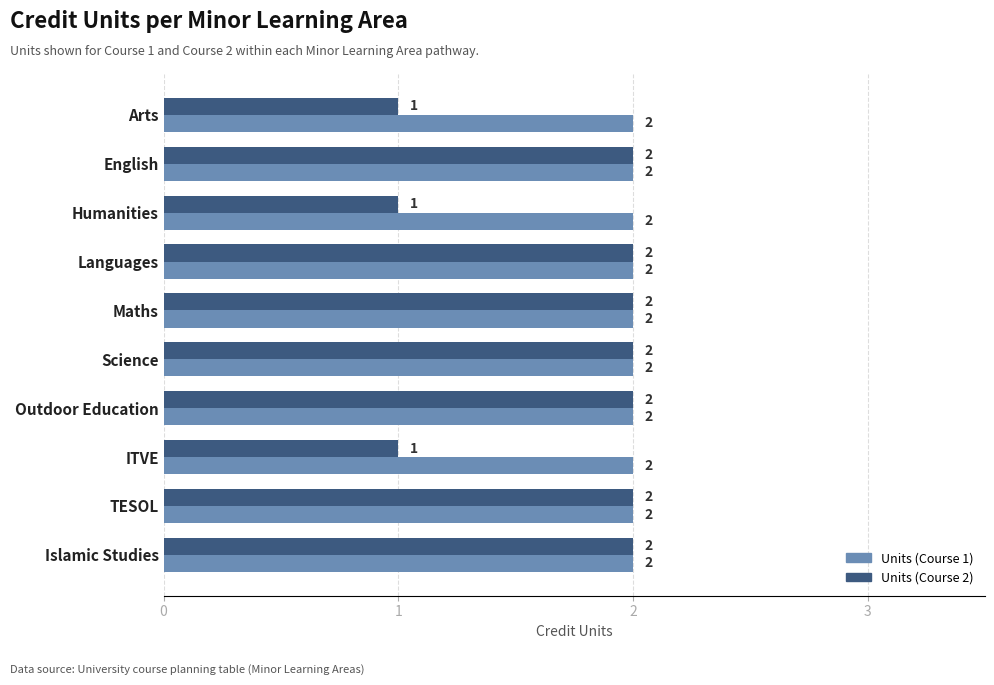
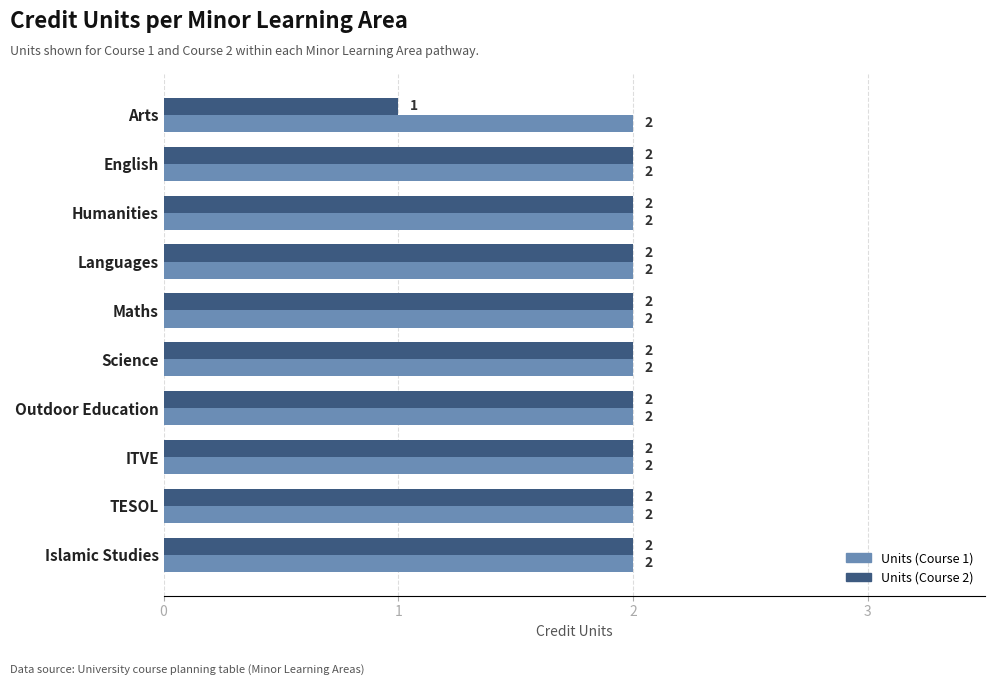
Units (Course 2), Humanities: 1 -> 2
Units (Course 2), ITVE: 1 -> 2
